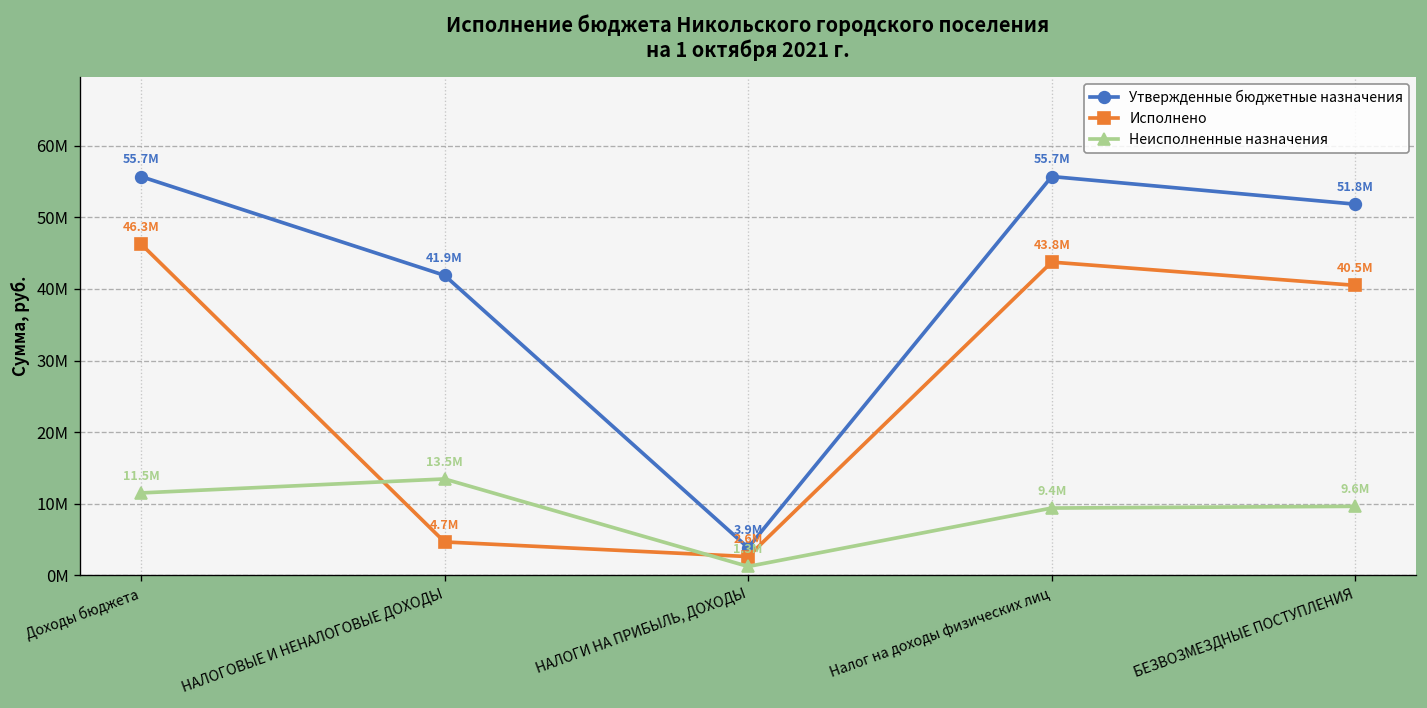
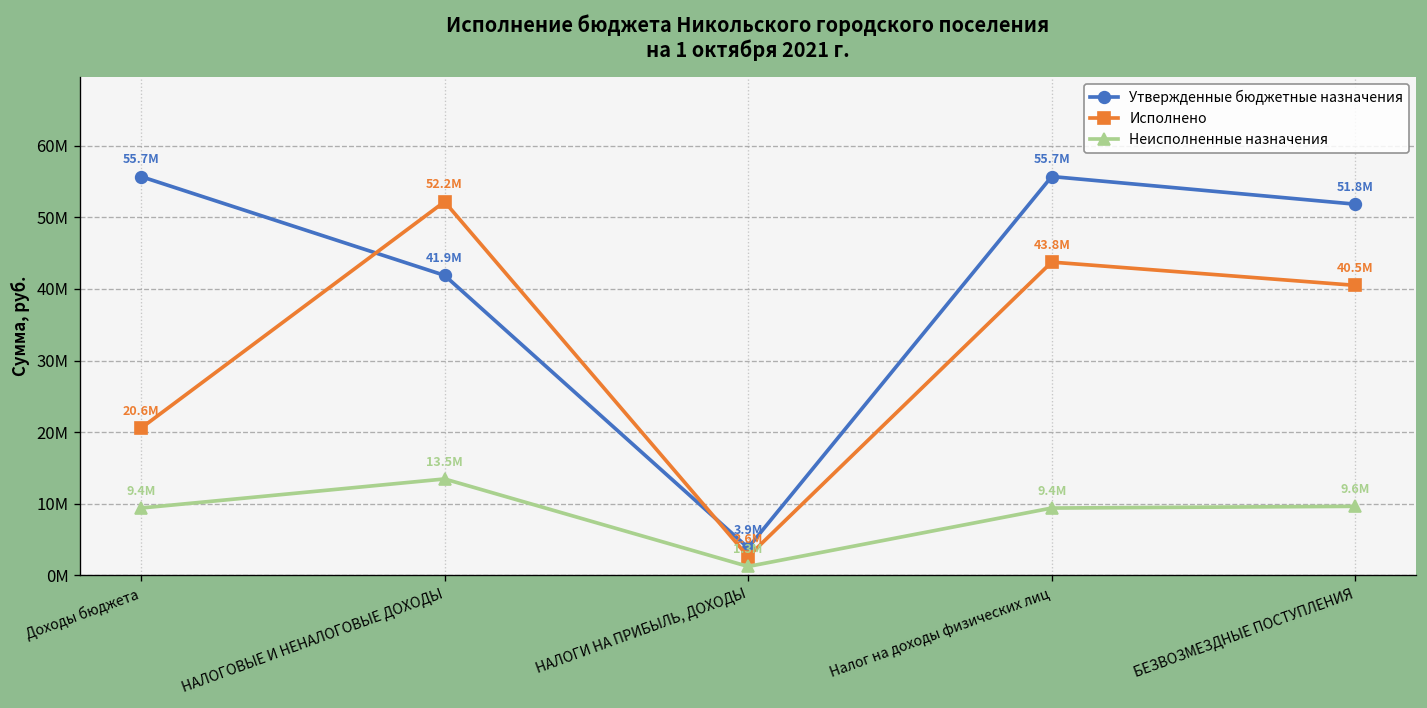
Исполнено, Доходы бюджета: 46.3M -> 20.6M
Неисполненные назначения, Доходы бюджета: 11.5M -> 9.4M
Исполнено, НАЛОГОВЫЕ И НЕНАЛОГОВЫЕ ДОХОДЫ: 4.7M -> 52.2M
